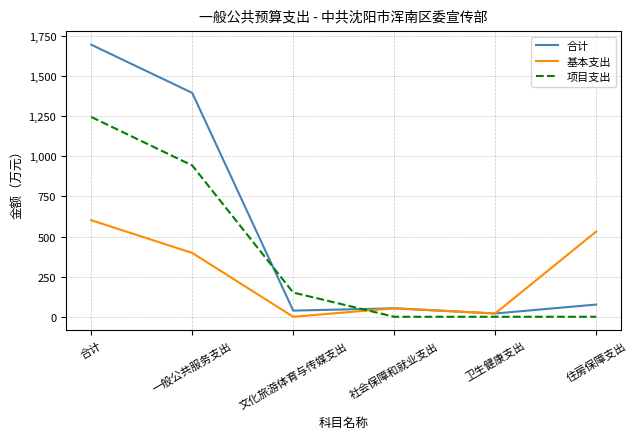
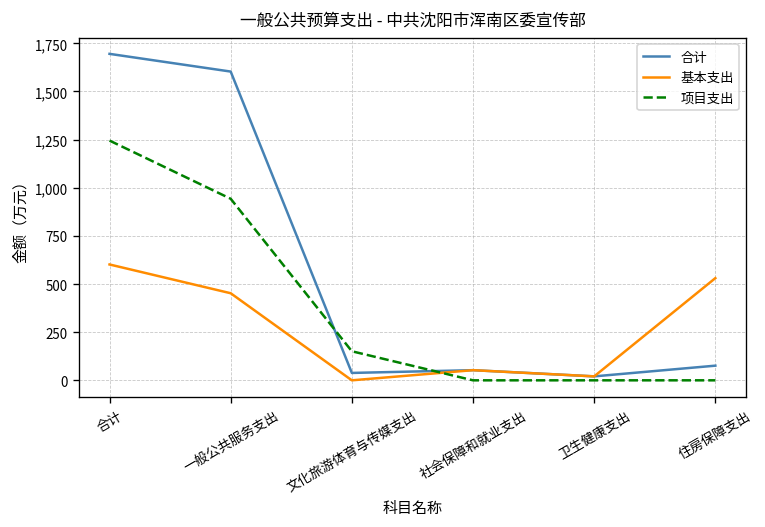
合计, 一般公共服务支出: 1,390 -> 1,600
基本支出, 一般公共服务支出: 400 -> 450
